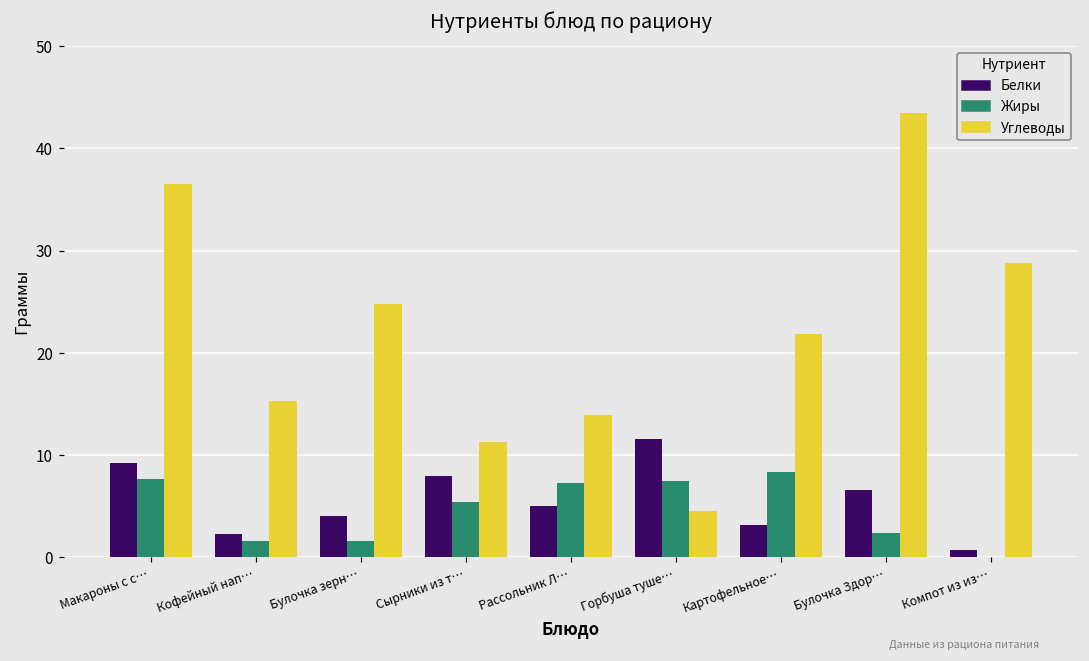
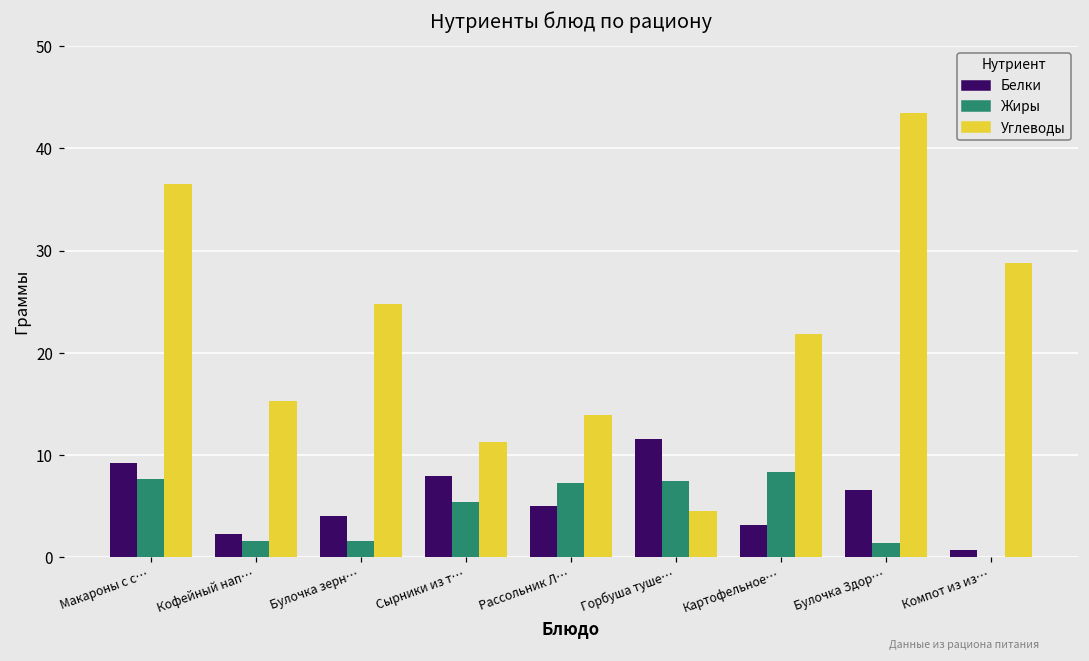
Жиры, Булочка Здор…: 2 -> 1
